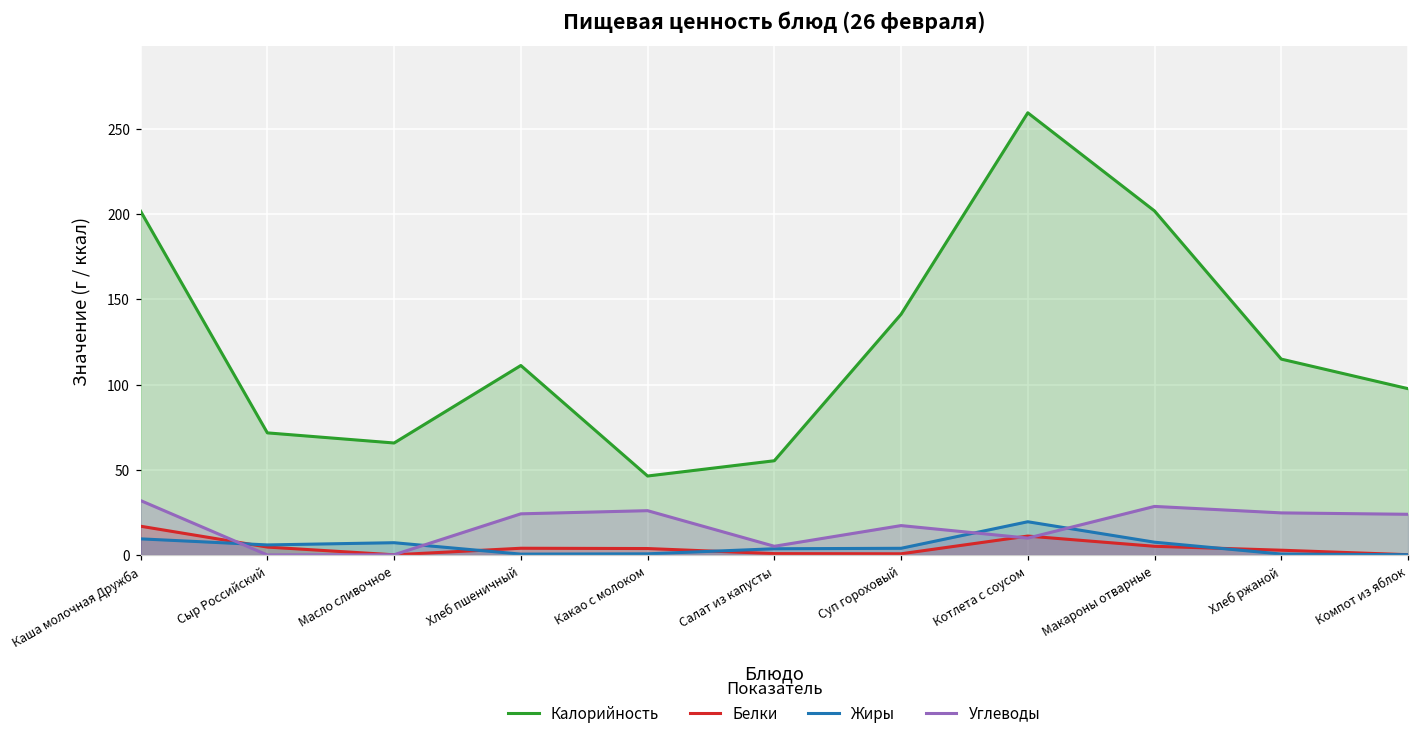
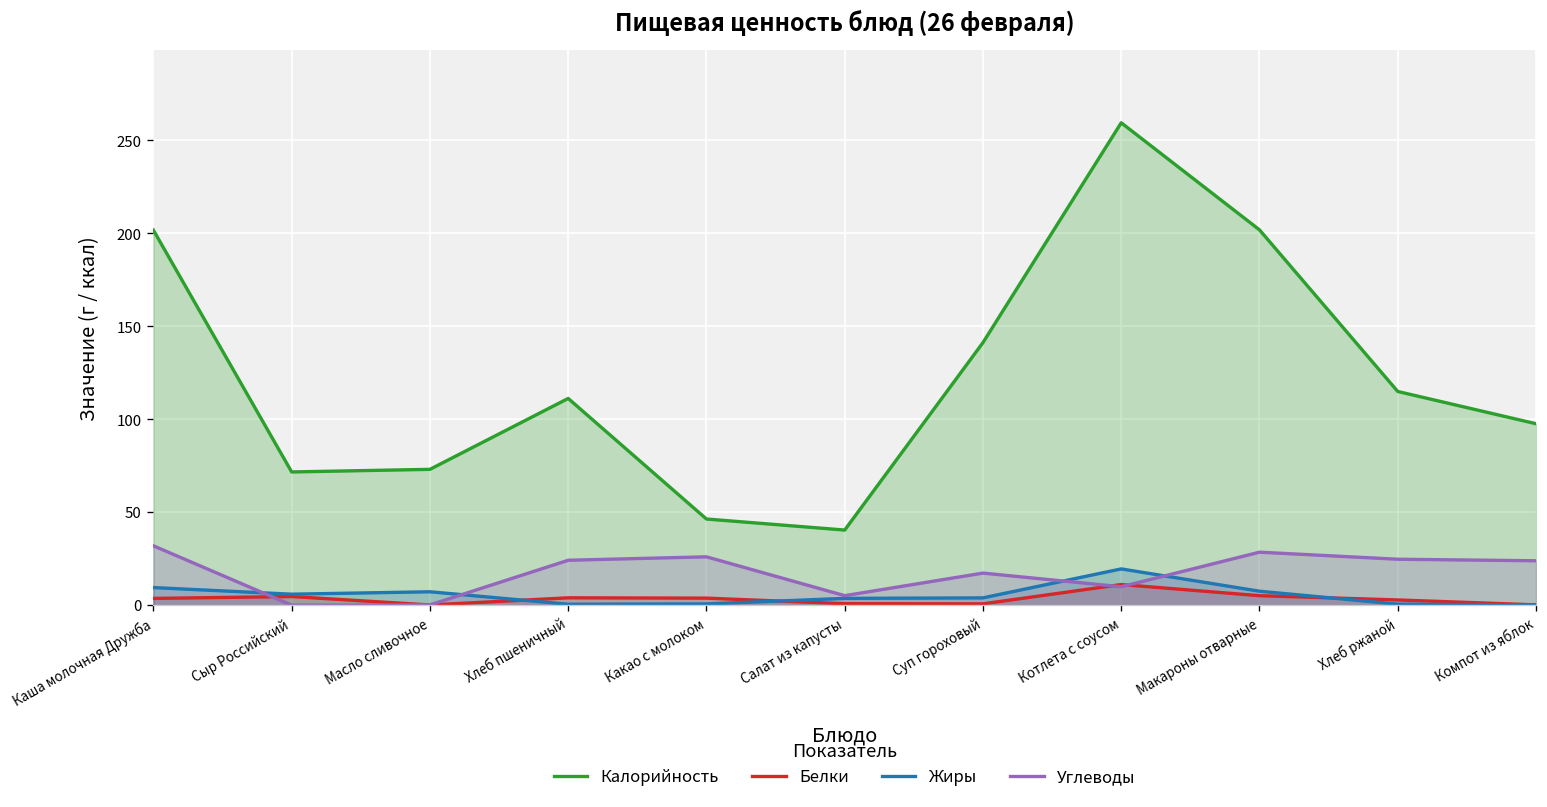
Белки, Каша молочная Дружба: 17 -> 4
Калорийность, Масло сливочное: 66 -> 73
Калорийность, Салат из капусты: 55 -> 40
